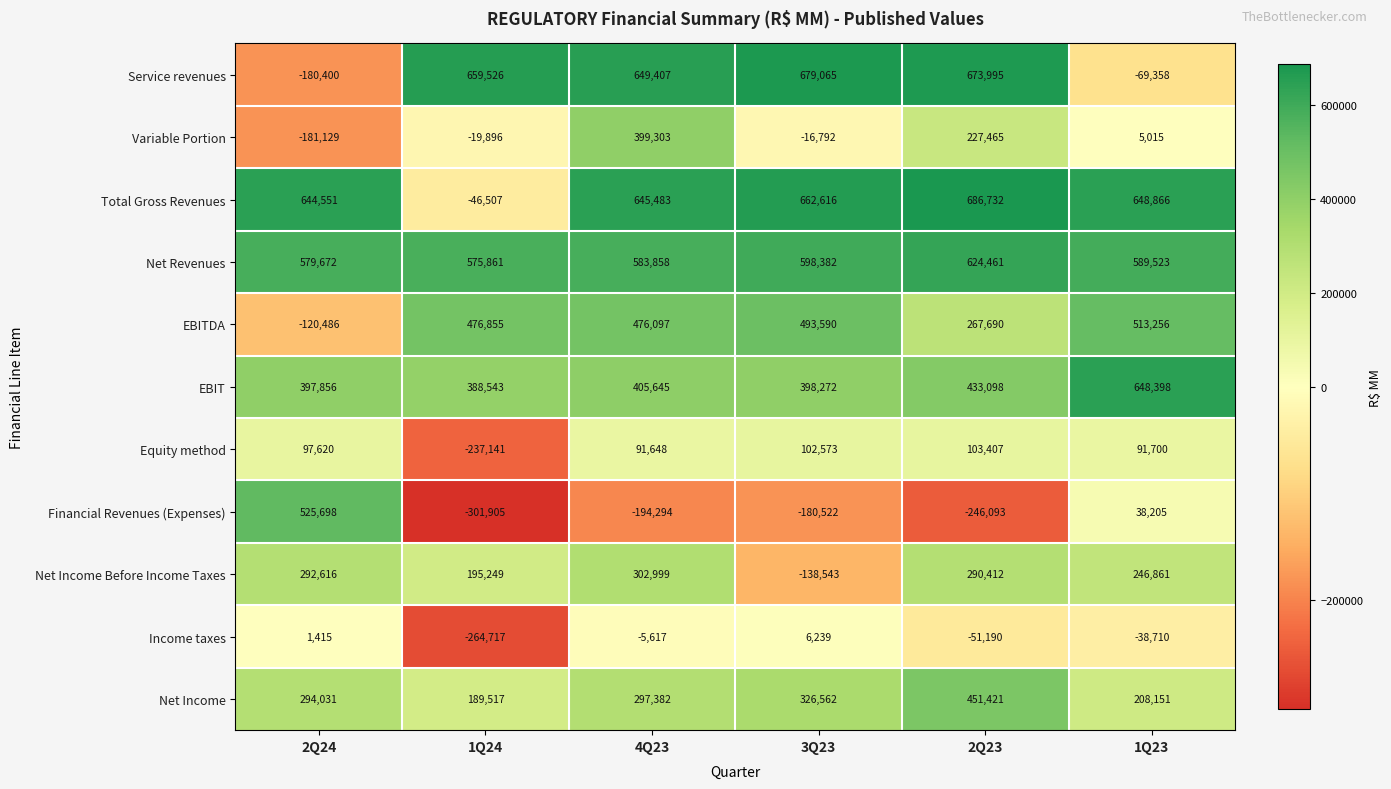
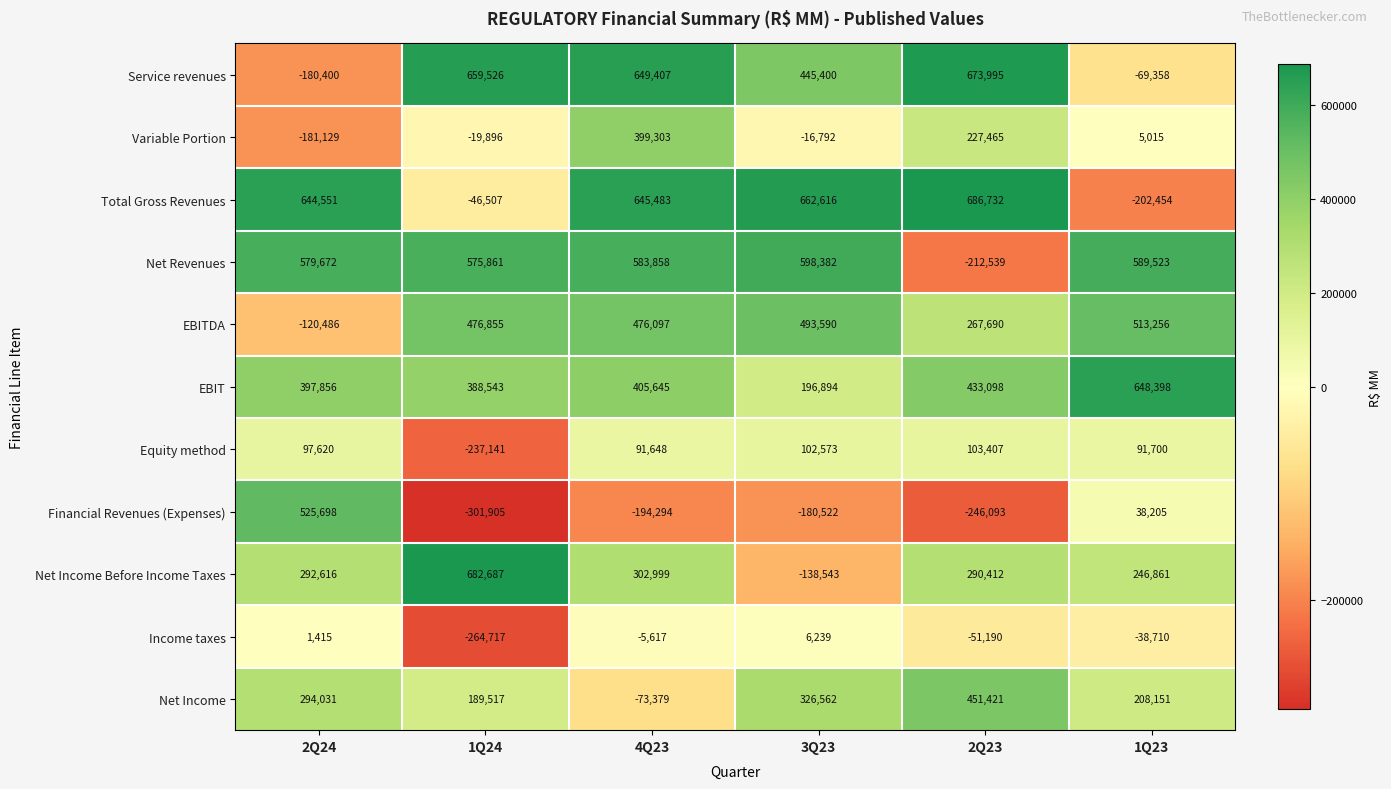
Service revenues, 3Q23: 679,065 -> 445,400
Total Gross Revenues, 1Q23: 648,866 -> -202,454
Net Revenues, 2Q23: 624,461 -> -212,539
EBIT, 3Q23: 398,272 -> 196,894
Net Income Before Income Taxes, 1Q24: 195,249 -> 682,687
Net Income, 4Q23: 297,382 -> -73,379
